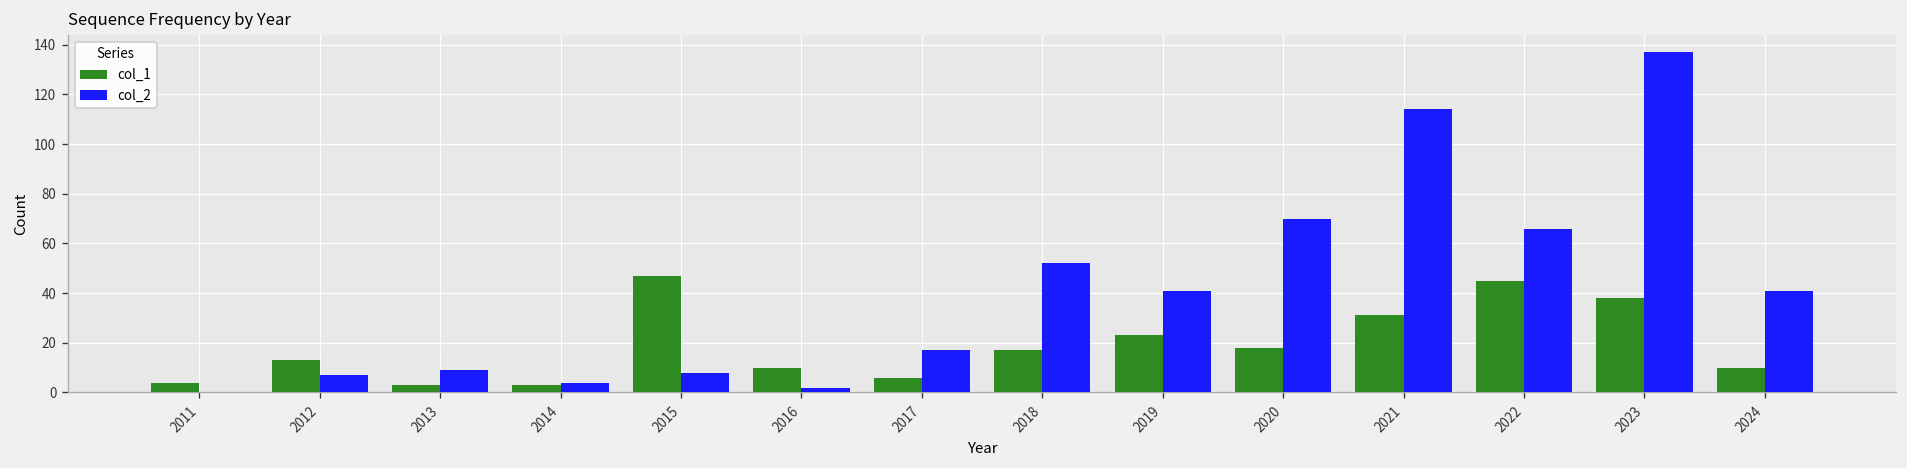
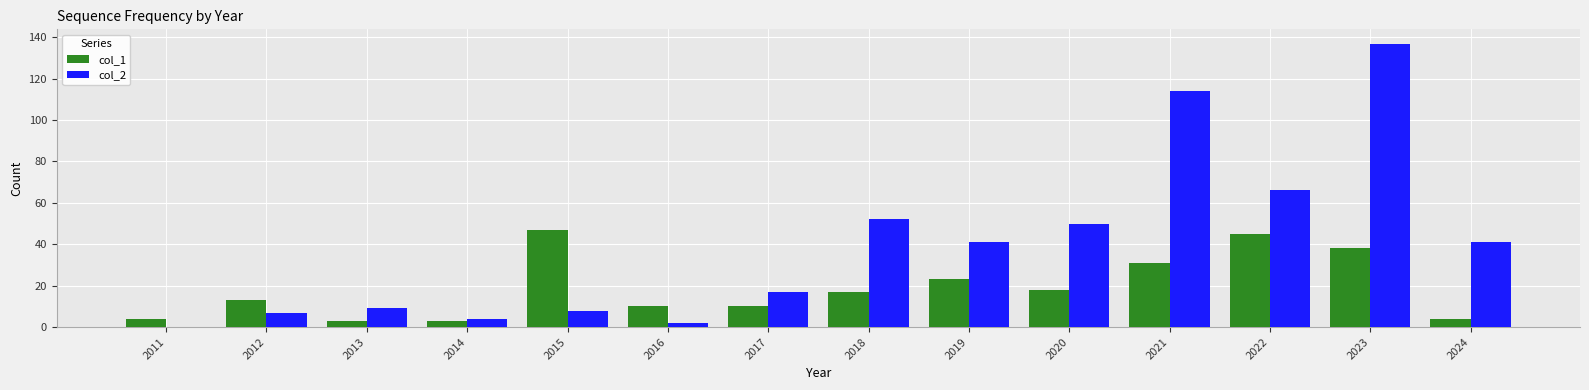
col_1, 2017: 6 -> 10
col_2, 2020: 70 -> 50
col_1, 2024: 10 -> 4
